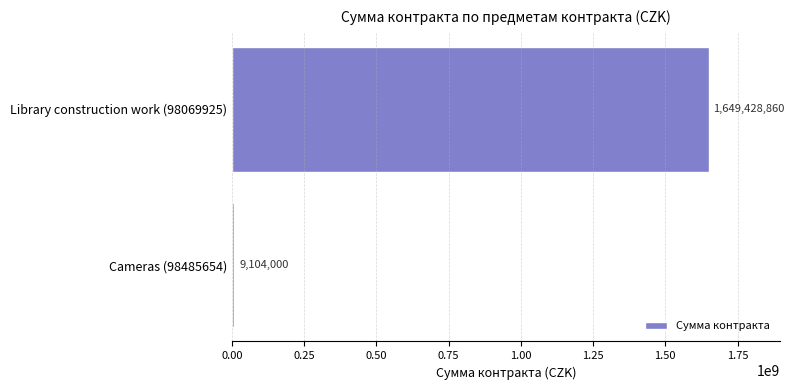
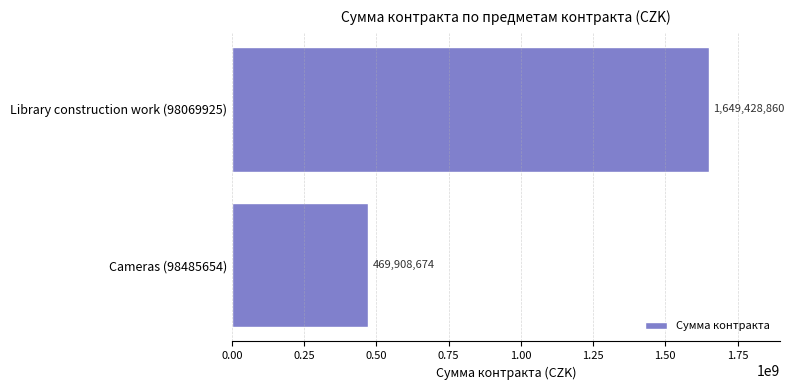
Cameras (98485654): 9,104,000 -> 469,908,674
